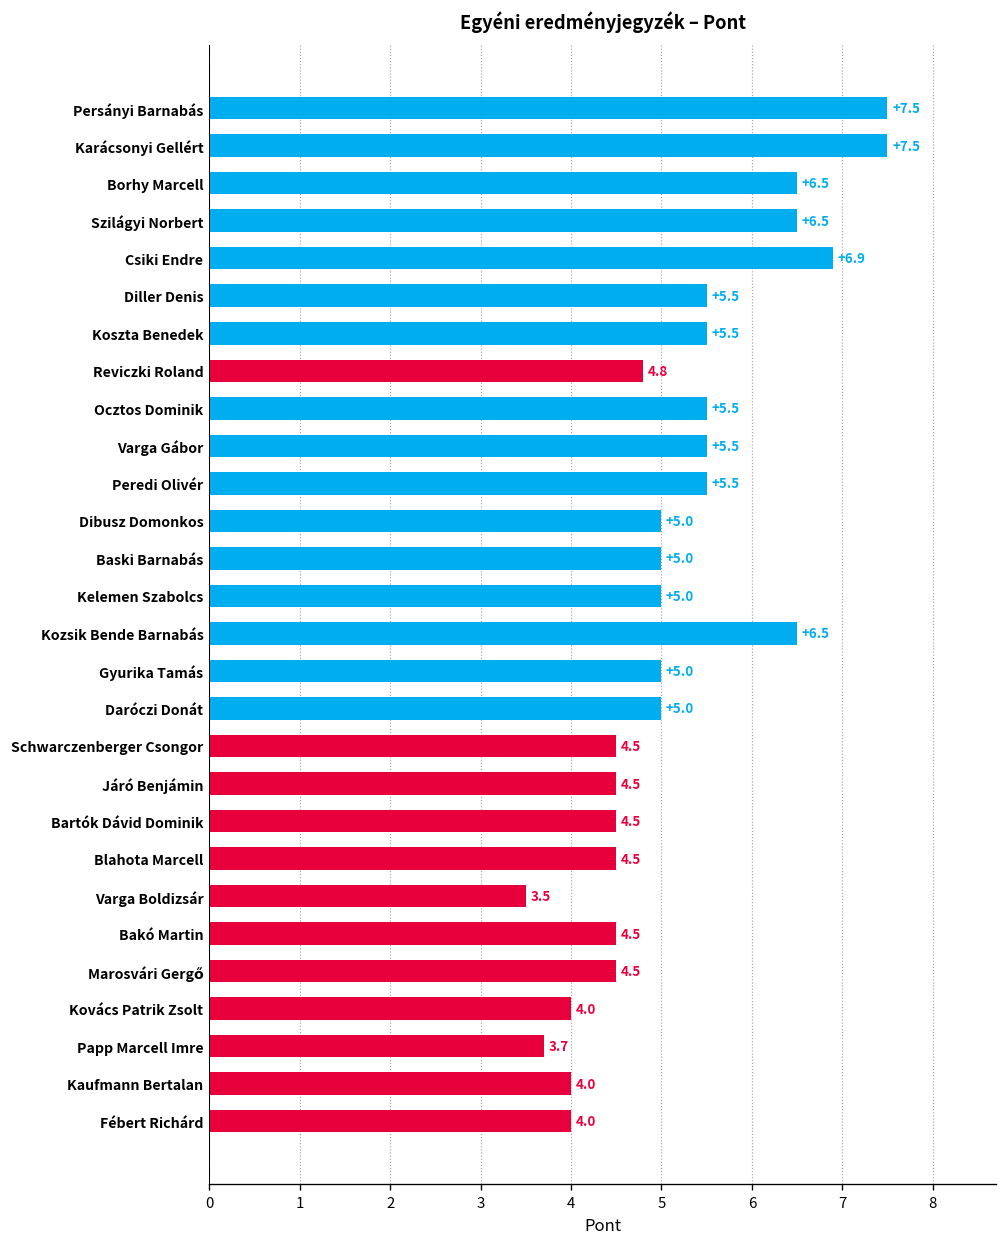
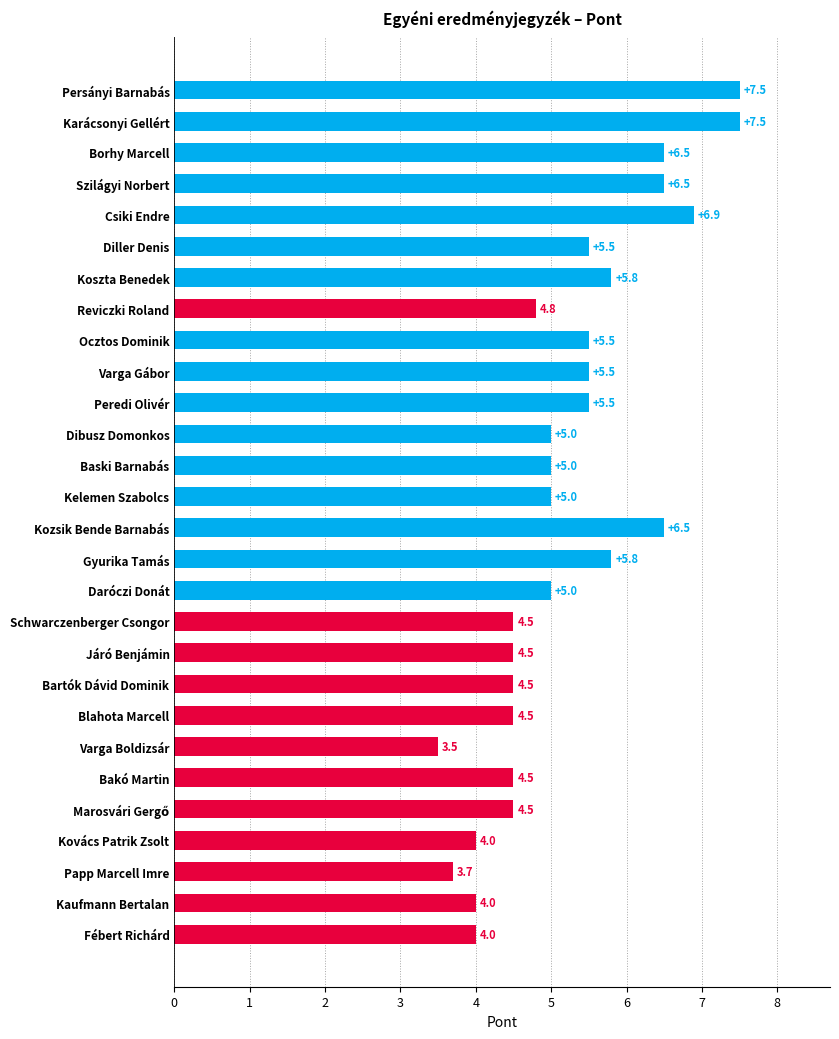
Koszta Benedek: +5.5 -> +5.8
Gyurika Tamás: +5.0 -> +5.8
